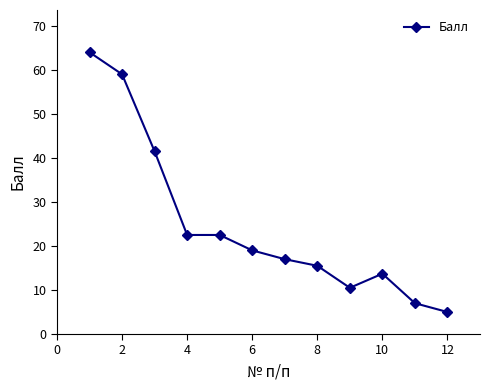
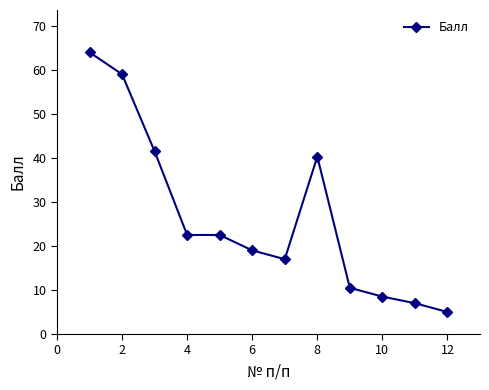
8: 16 -> 40
10: 14 -> 9
